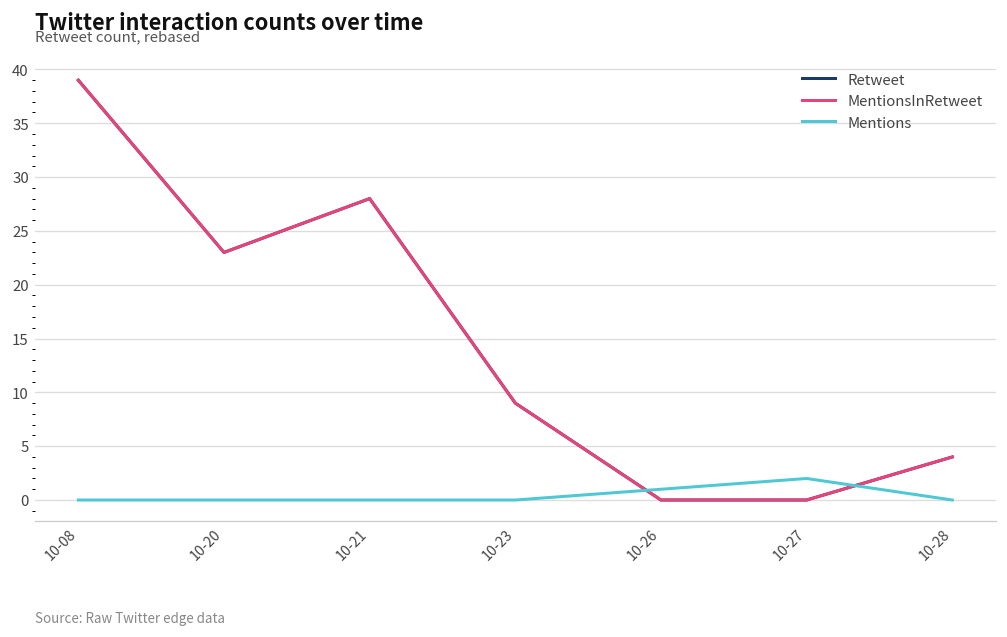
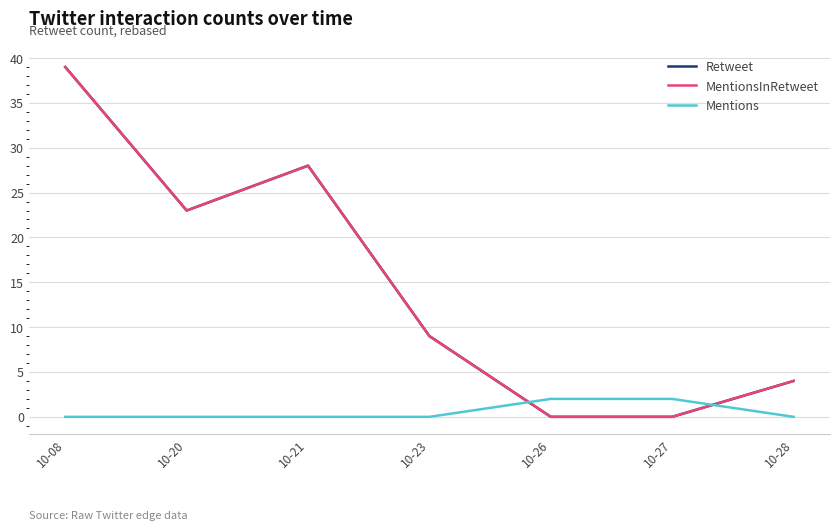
Mentions, 10-26: 1 -> 2
